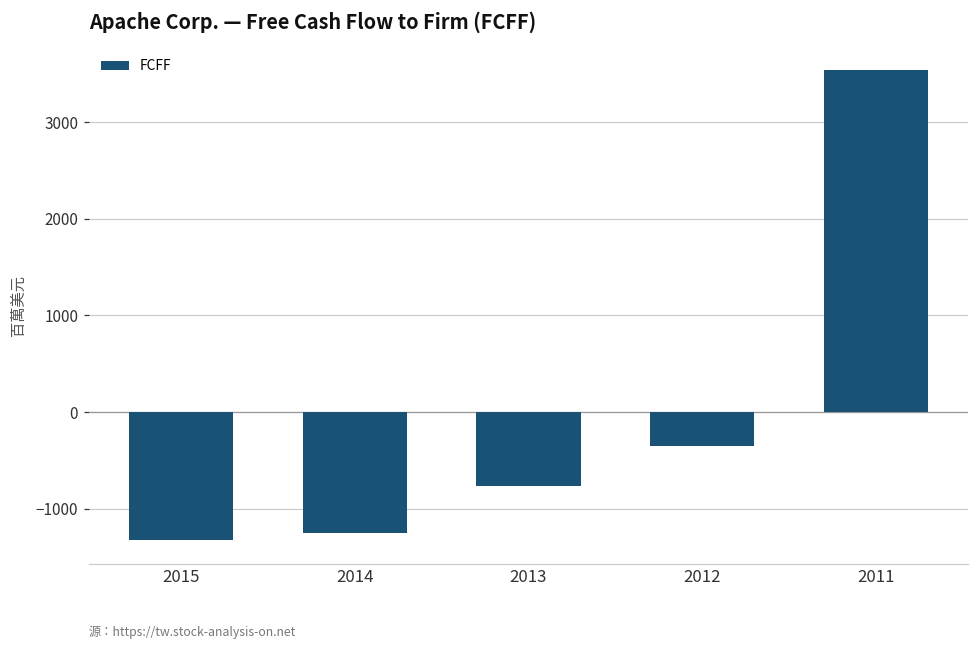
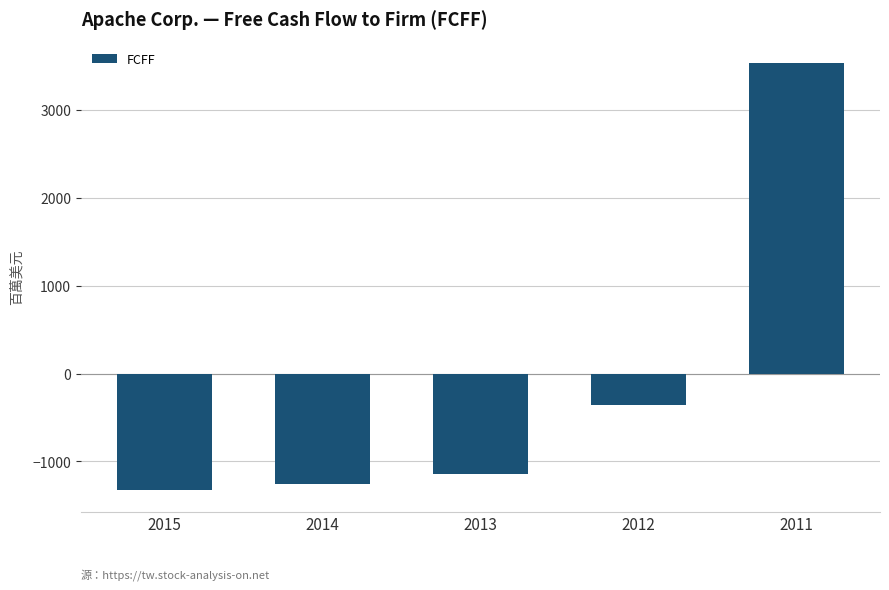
2013: -800 -> -1100
